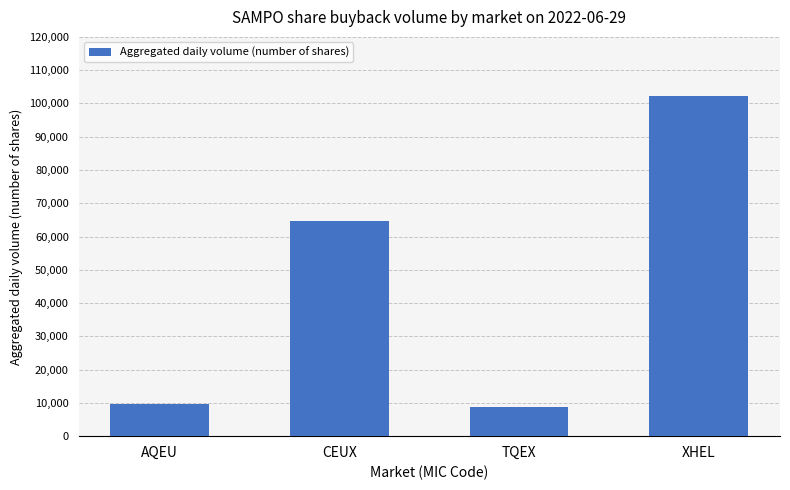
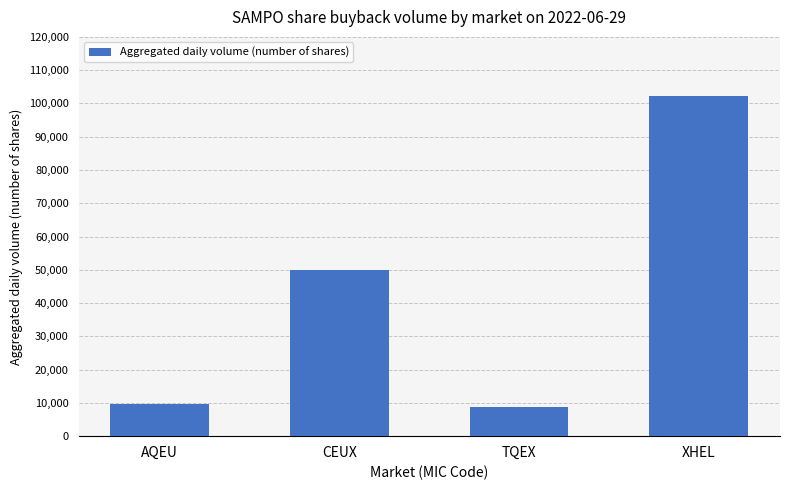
CEUX: 65,000 -> 50,000
